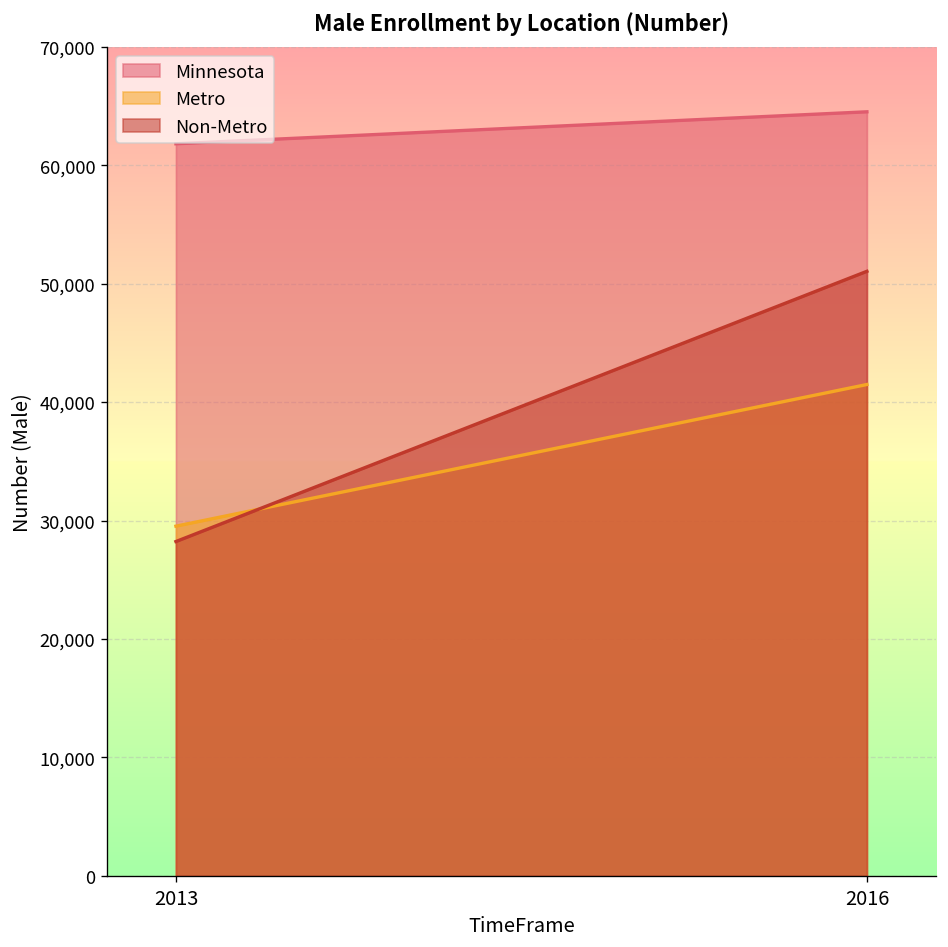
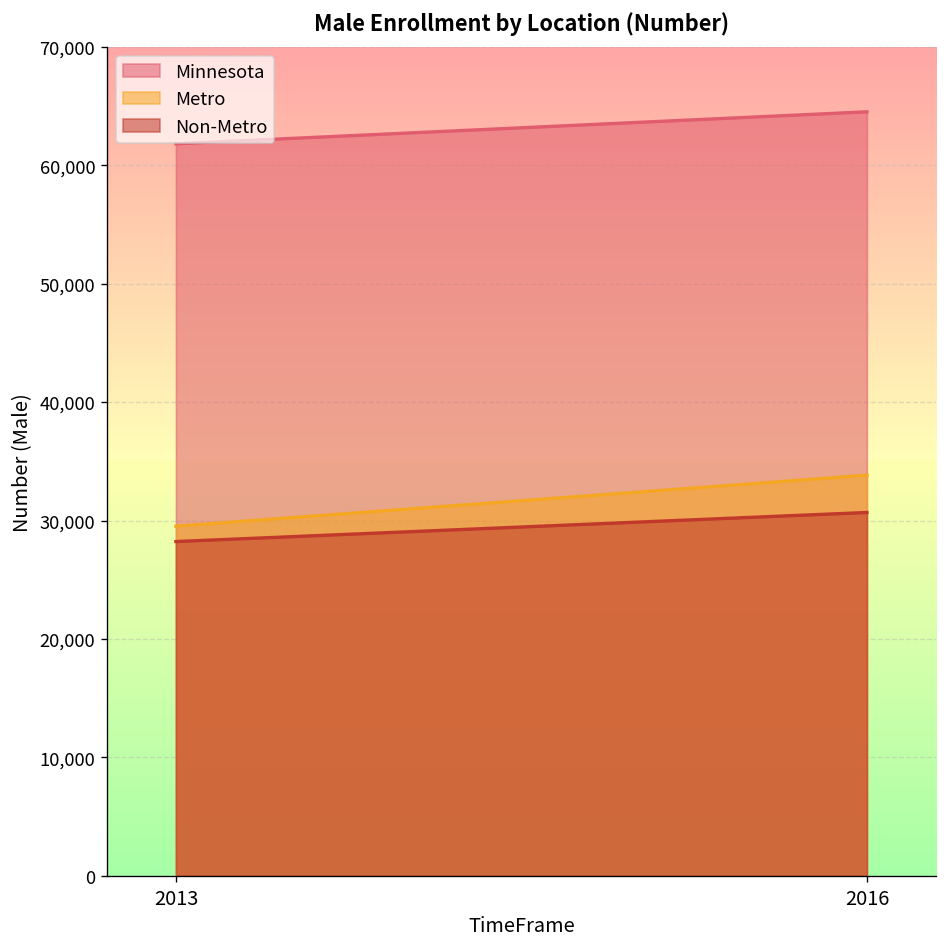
Metro, 2016: 41,000 -> 34,000
Non-Metro, 2016: 51,000 -> 31,000
